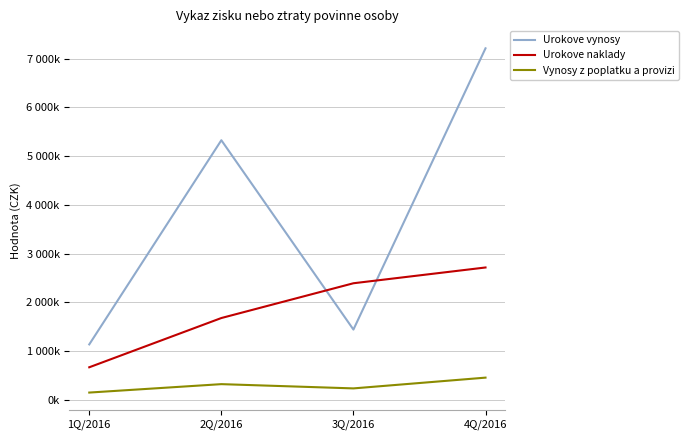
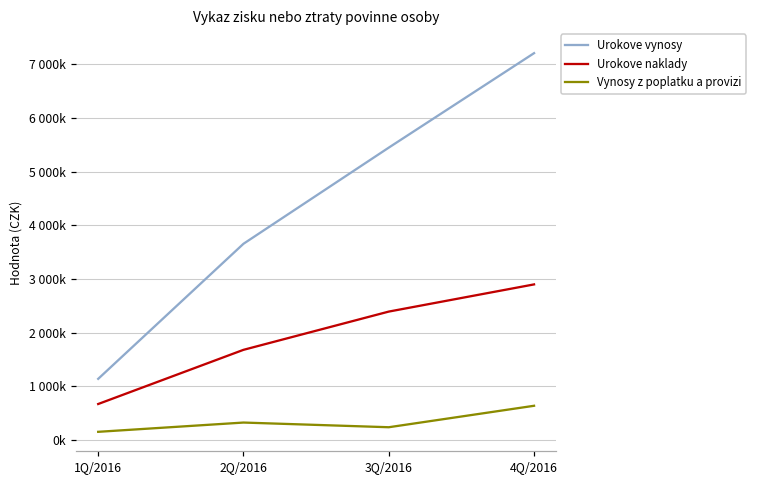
Urokove vynosy, 2Q/2016: 5300000 -> 3700000
Urokove vynosy, 3Q/2016: 1400000 -> 5400000
Urokove naklady, 4Q/2016: 2700000 -> 2900000
Vynosy z poplatku a provizi, 4Q/2016: 500000 -> 600000
